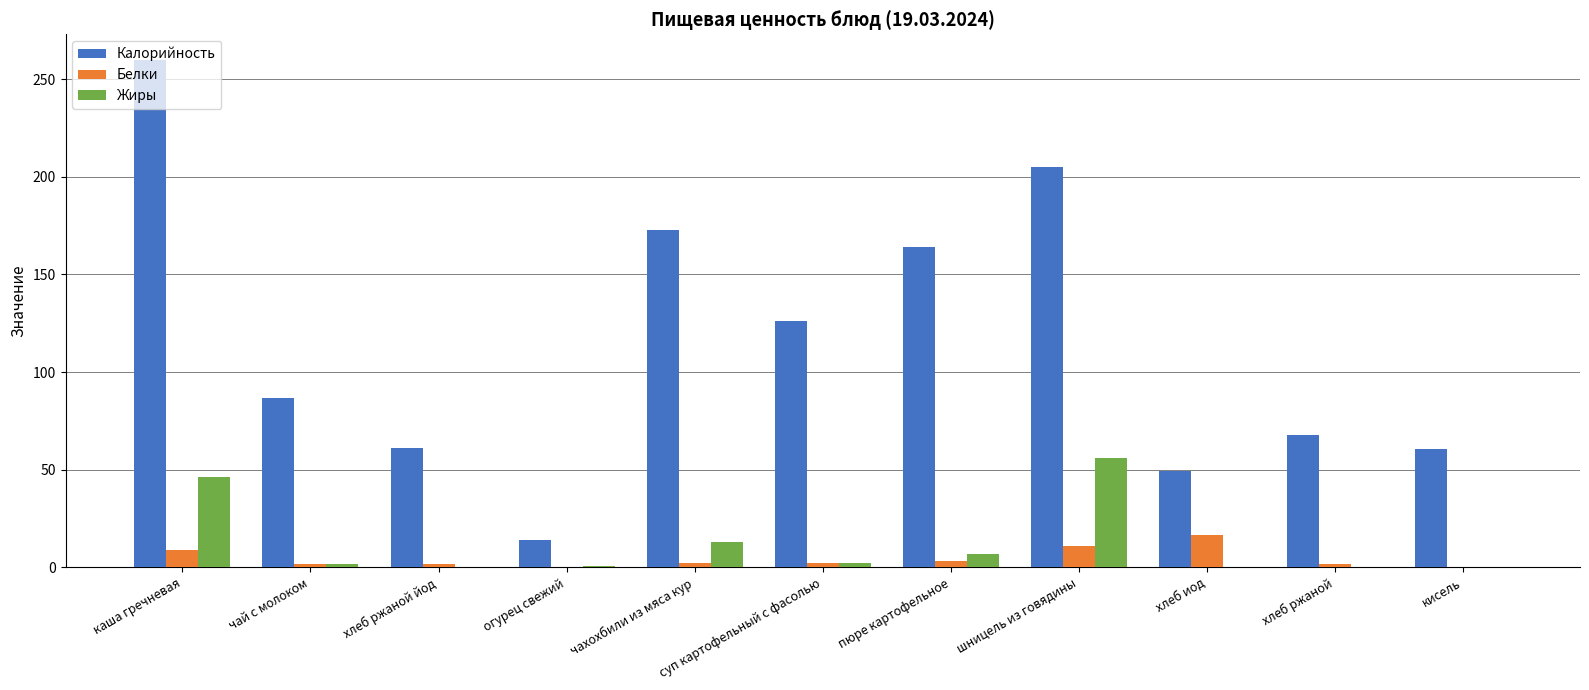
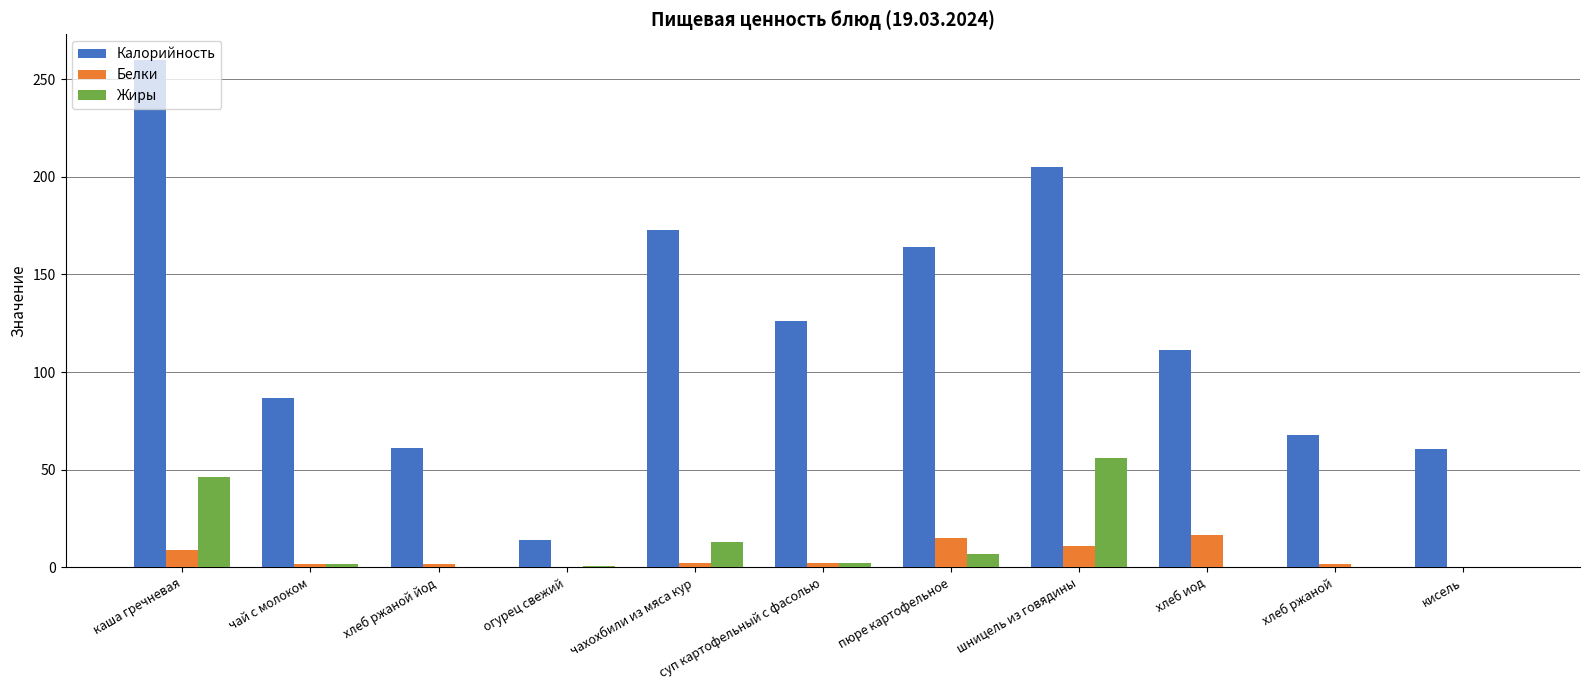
Белки, пюре картофельное: 3 -> 15
Калорийность, хлеб иод: 50 -> 112
